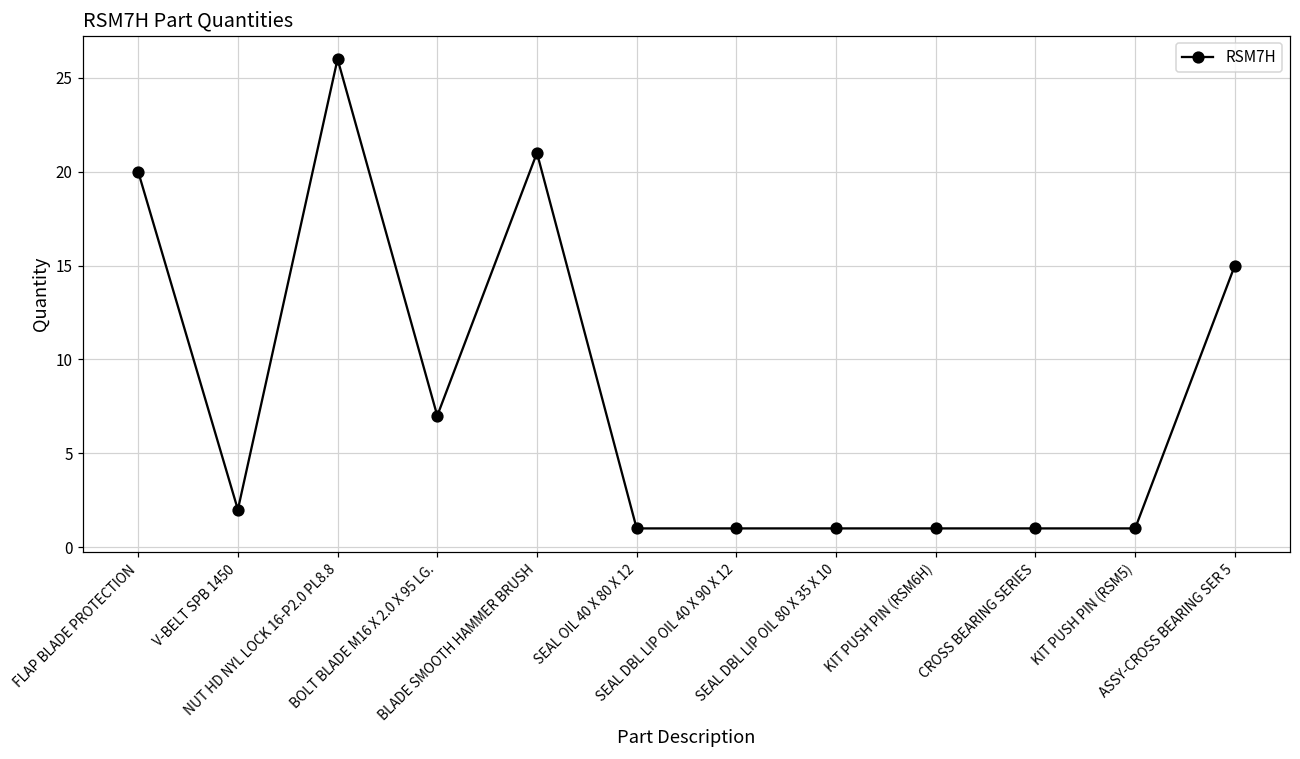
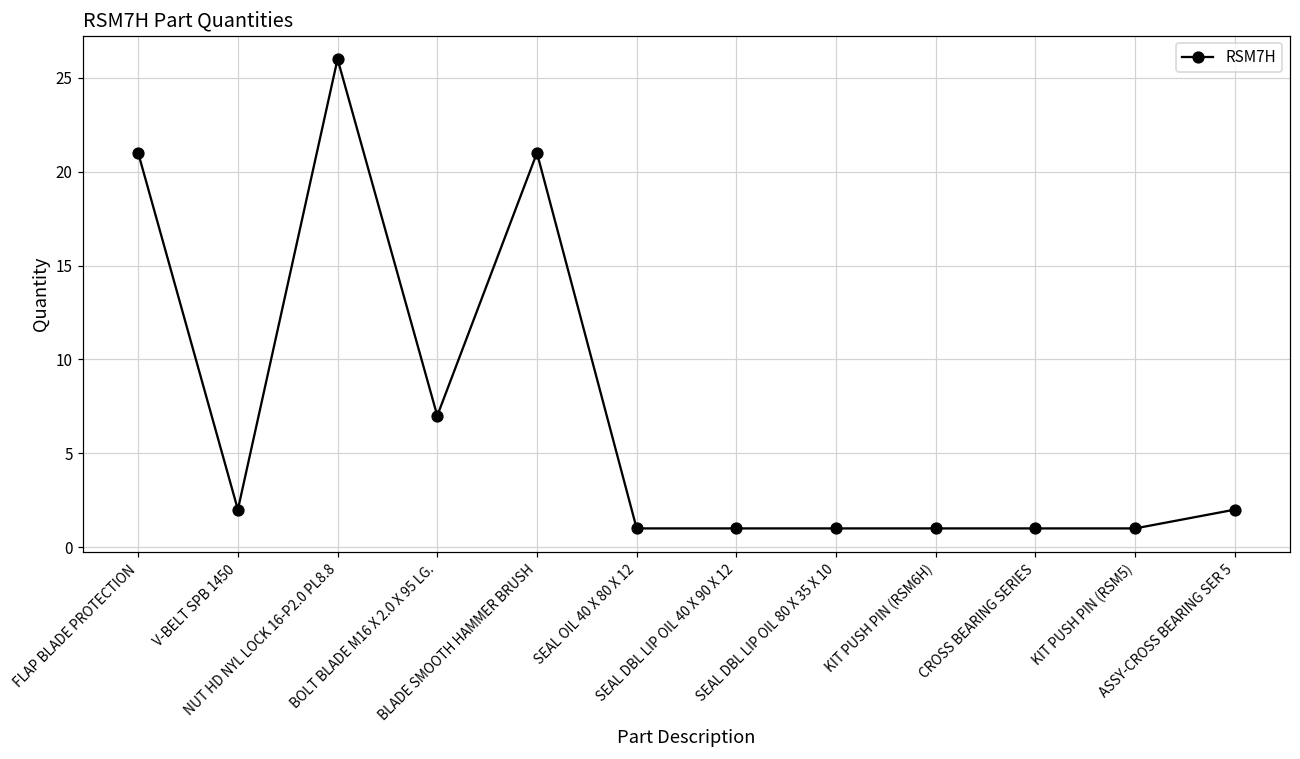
FLAP BLADE PROTECTION: 20 -> 21
ASSY-CROSS BEARING SER 5: 15 -> 2
